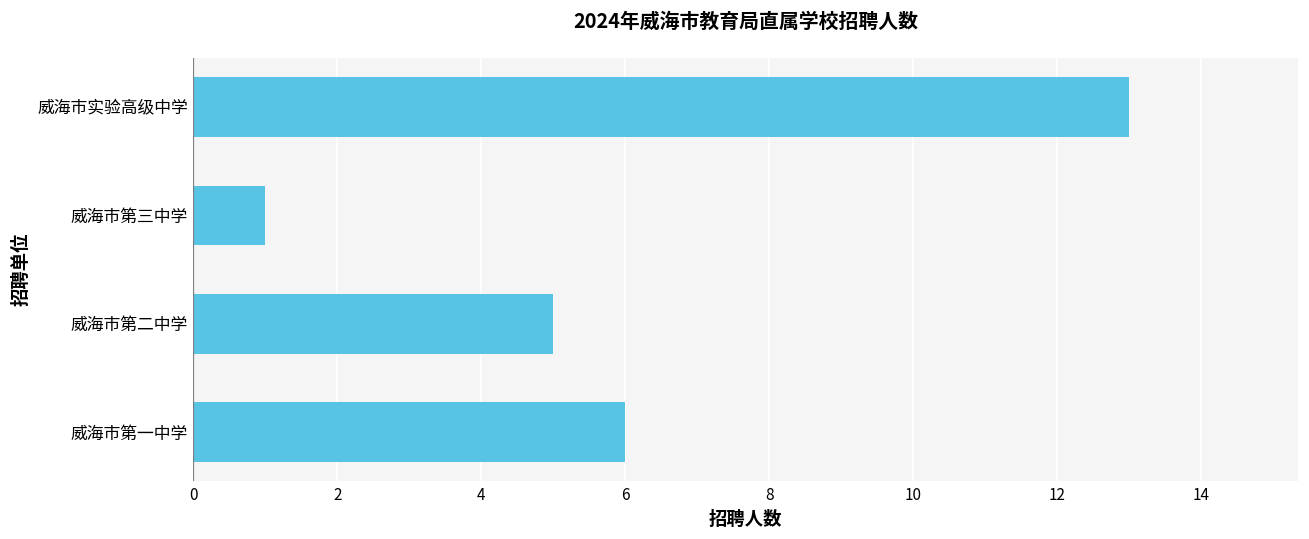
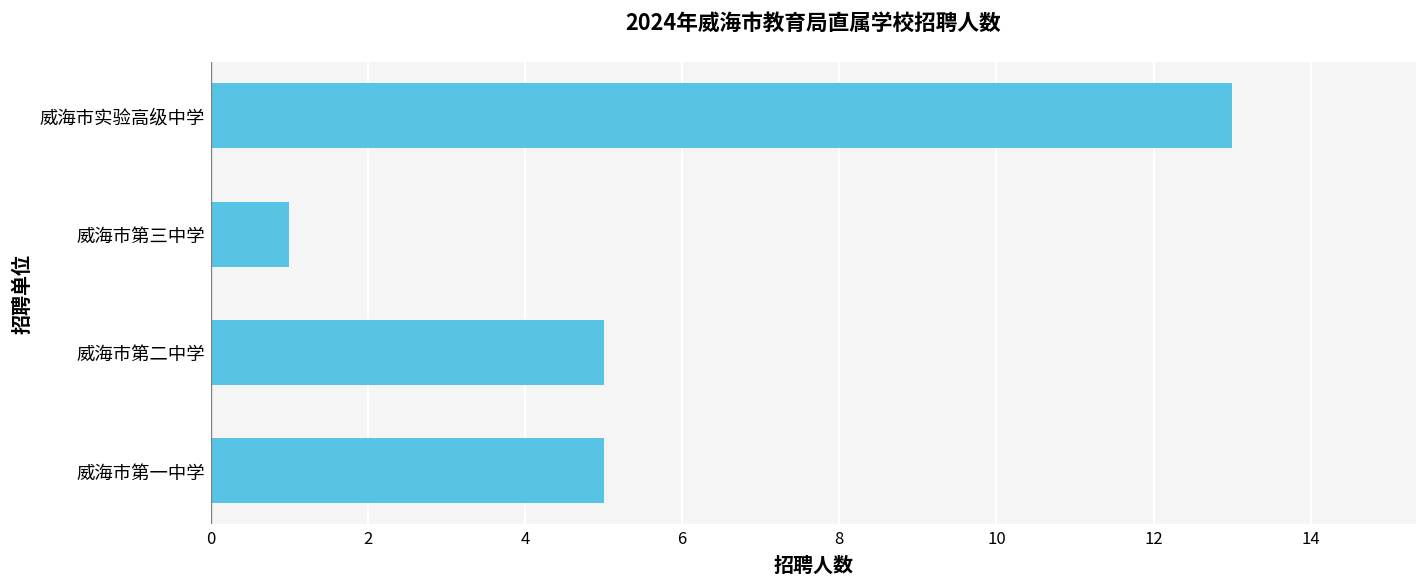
威海市第一中学: 6 -> 5
